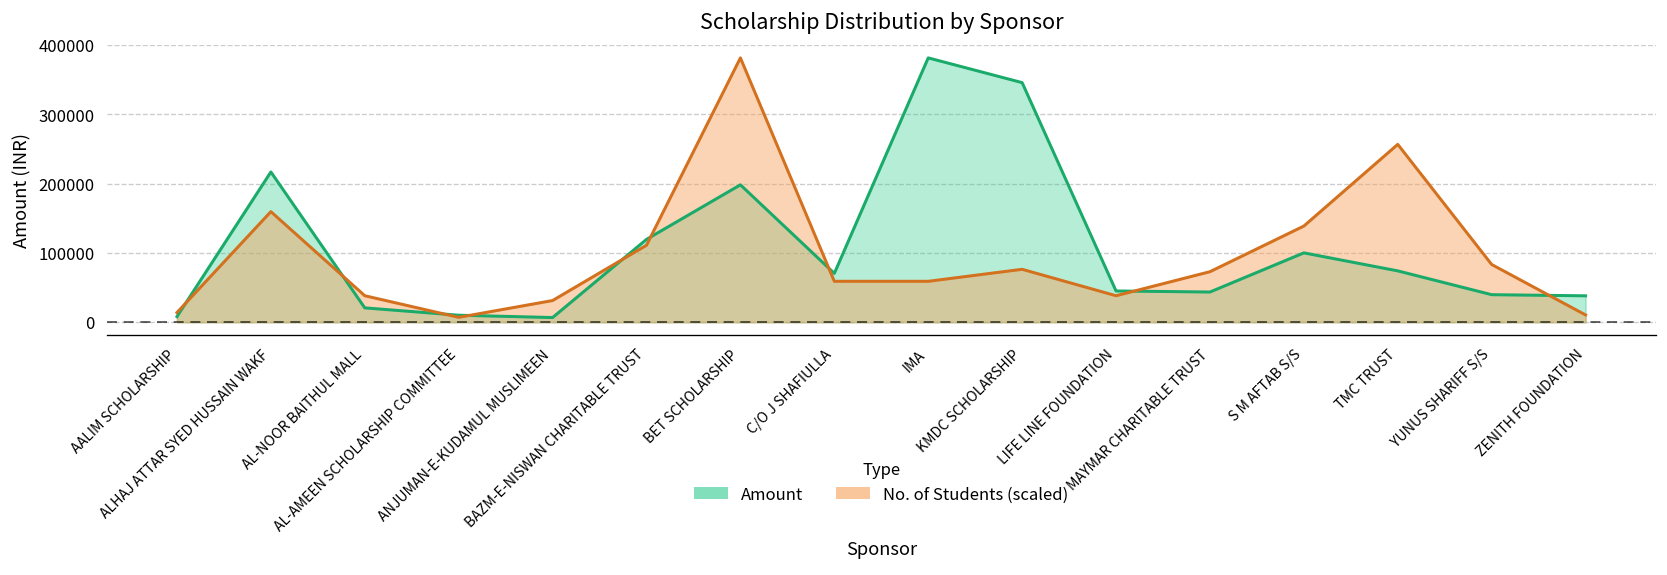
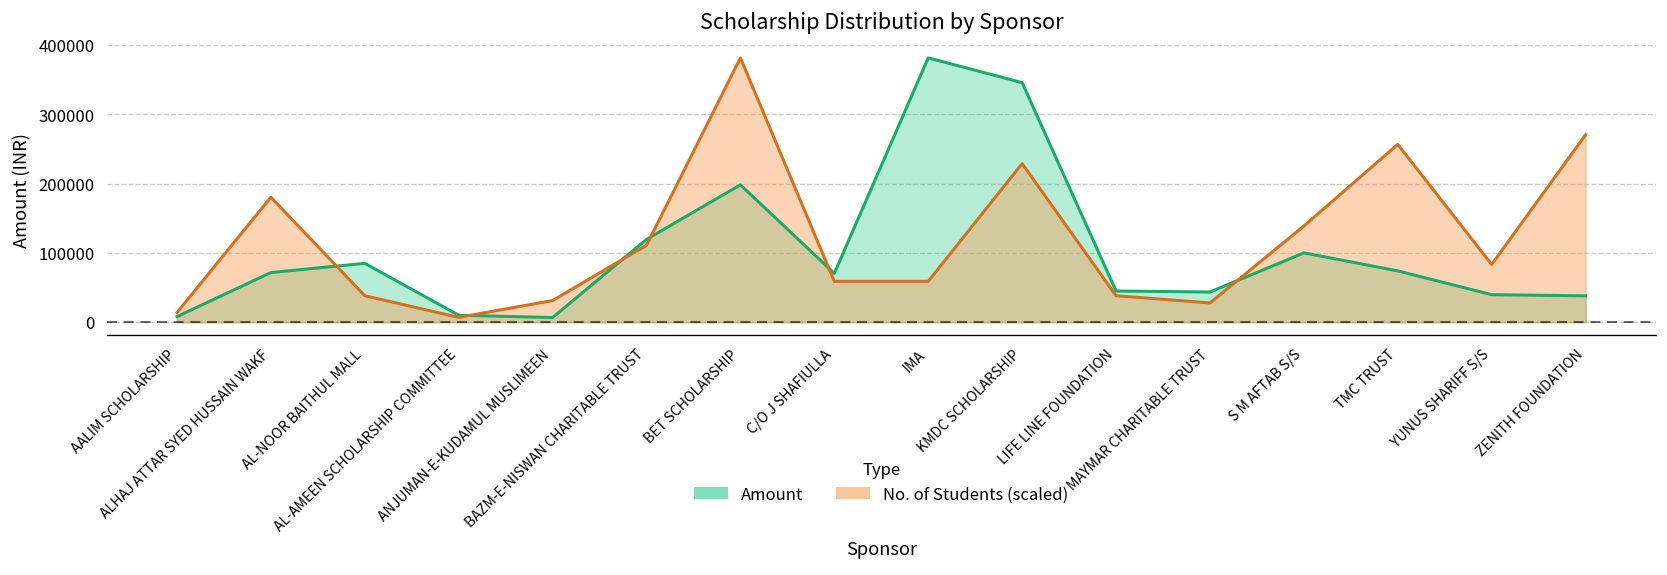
Amount, ALHAJ ATTAR SYED HUSSAIN WAKF: 220000 -> 70000
No. of Students (scaled), ALHAJ ATTAR SYED HUSSAIN WAKF: 160000 -> 180000
Amount, AL-NOOR BAITHUL MALL: 20000 -> 80000
No. of Students (scaled), KMDC SCHOLARSHIP: 80000 -> 230000
No. of Students (scaled), MAYMAR CHARITABLE TRUST: 70000 -> 30000
No. of Students (scaled), ZENITH FOUNDATION: 10000 -> 270000
